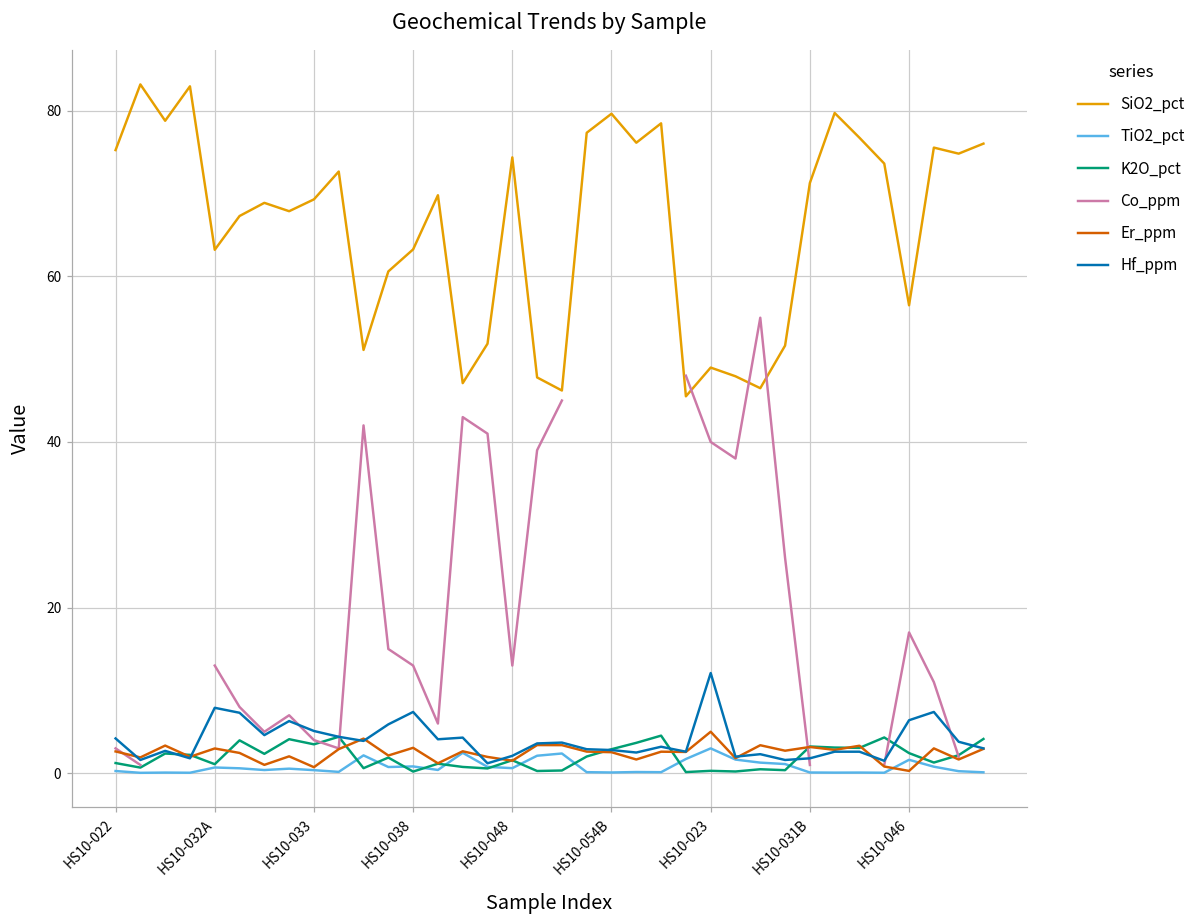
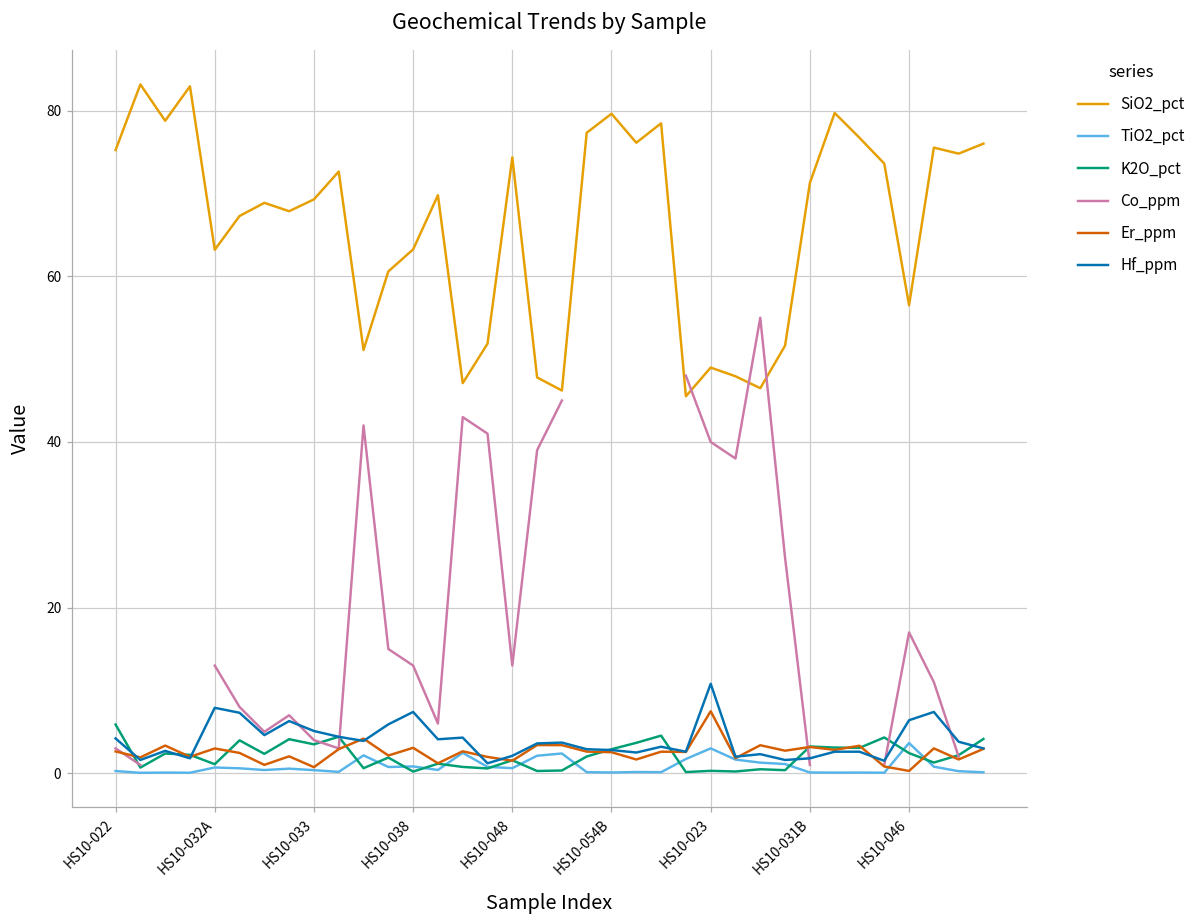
K2O_pct, HS10-022: 1 -> 6
Er_ppm, HS10-023: 5 -> 7
Hf_ppm, HS10-023: 12 -> 11
TiO2_pct, HS10-046: 2 -> 4
